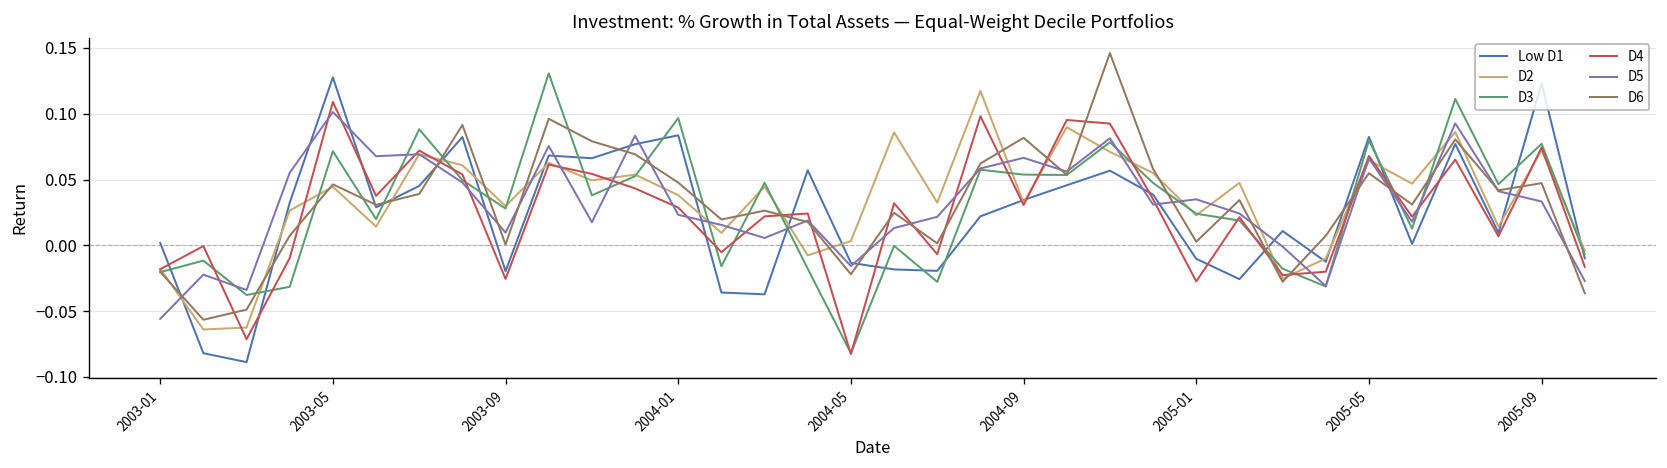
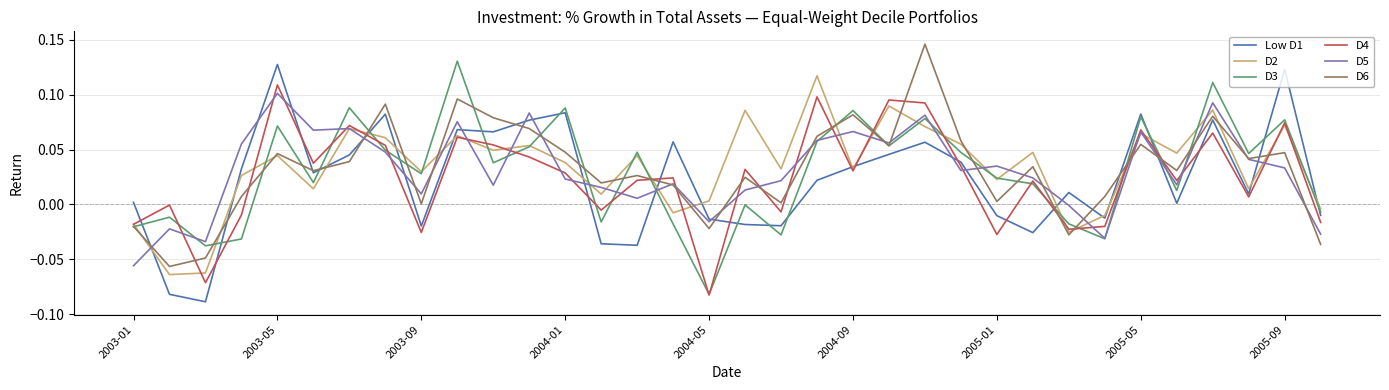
D3, 2004-01: 0.097 -> 0.088
D3, 2004-09: 0.054 -> 0.086
